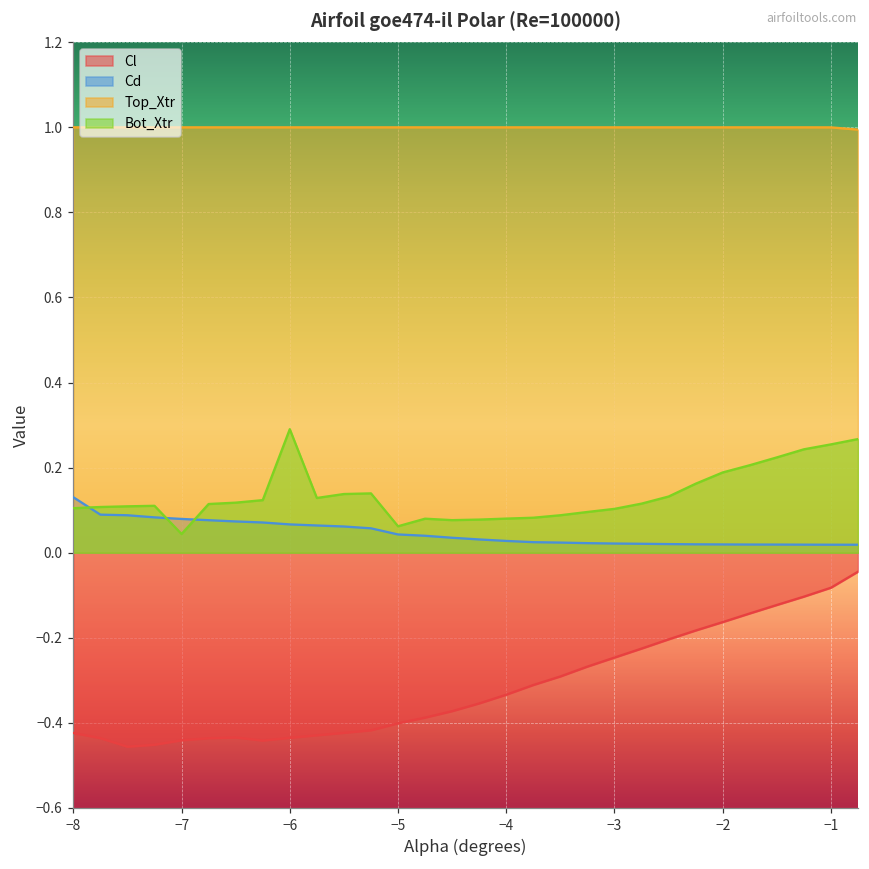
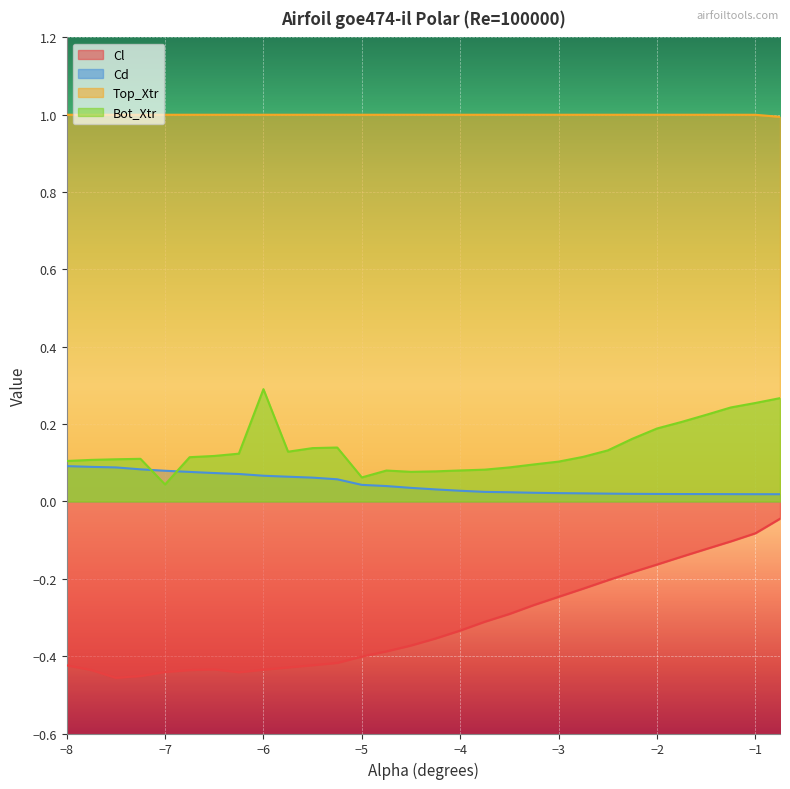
Cd, −8: 0.13 -> 0.09
